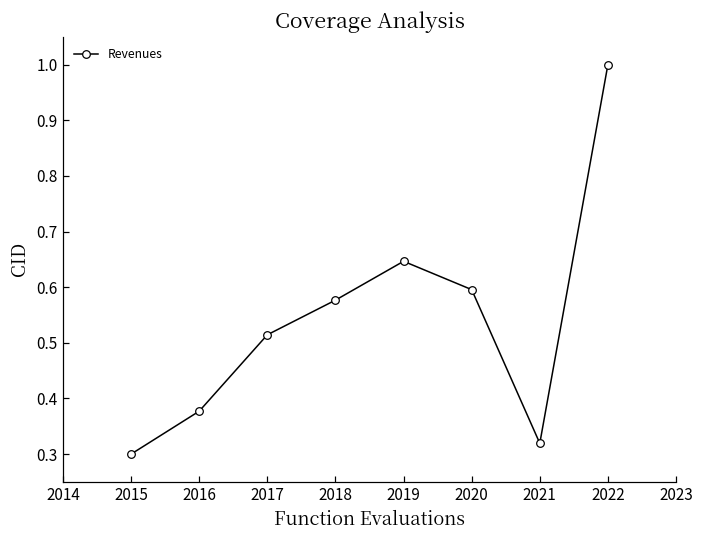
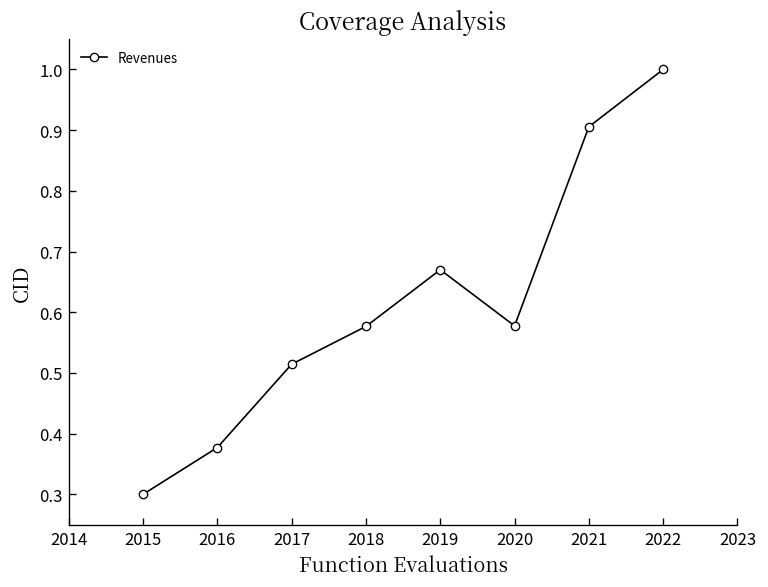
2019: 0.65 -> 0.67
2020: 0.60 -> 0.58
2021: 0.32 -> 0.91
